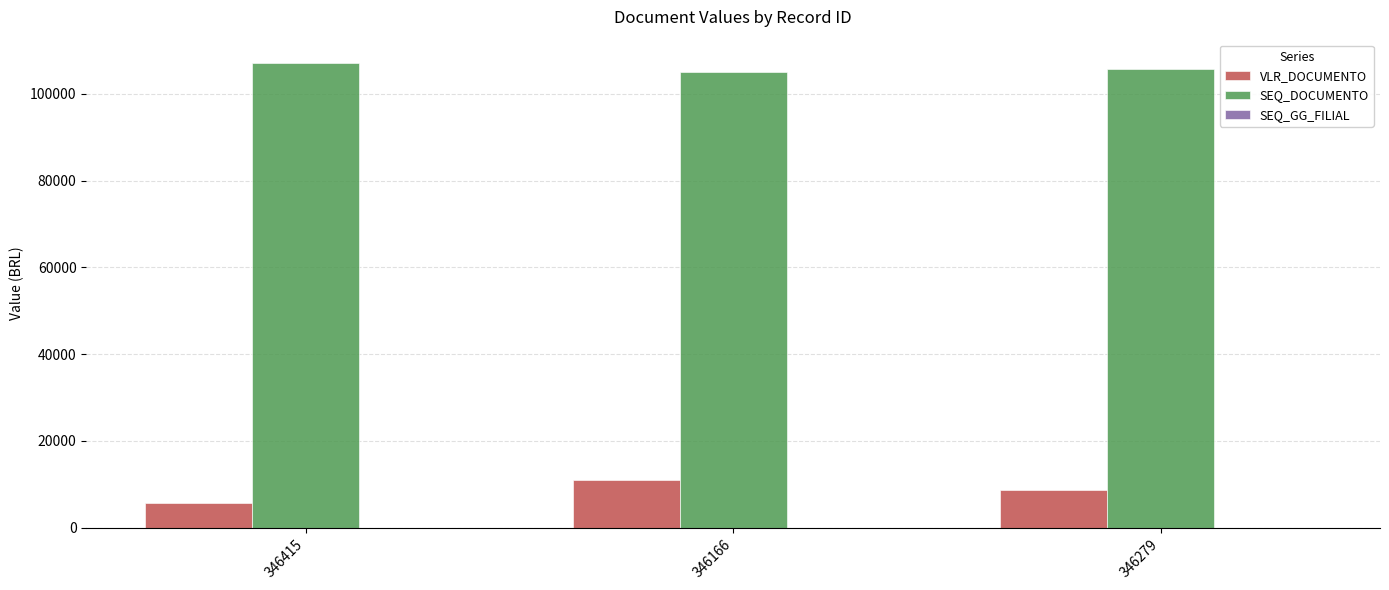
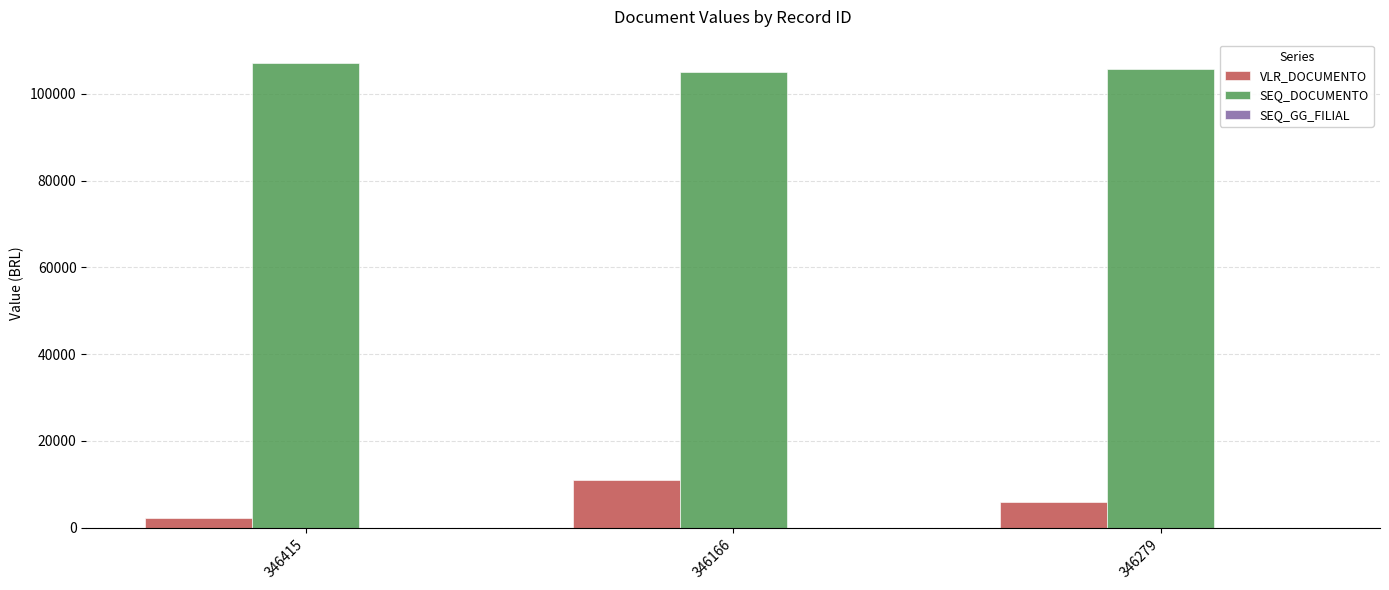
VLR_DOCUMENTO, 346415: 6000 -> 2000
VLR_DOCUMENTO, 346279: 9000 -> 6000
